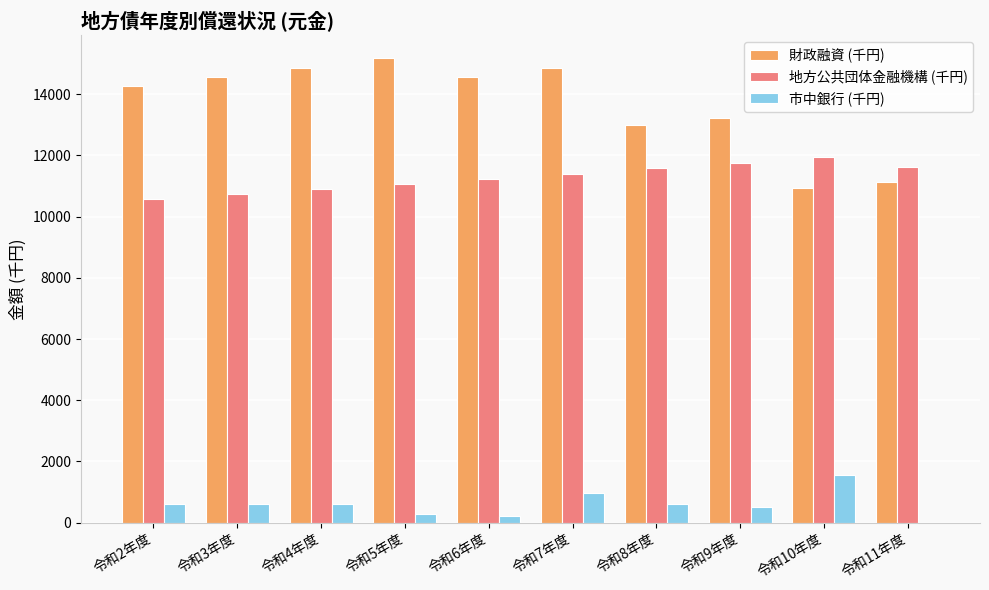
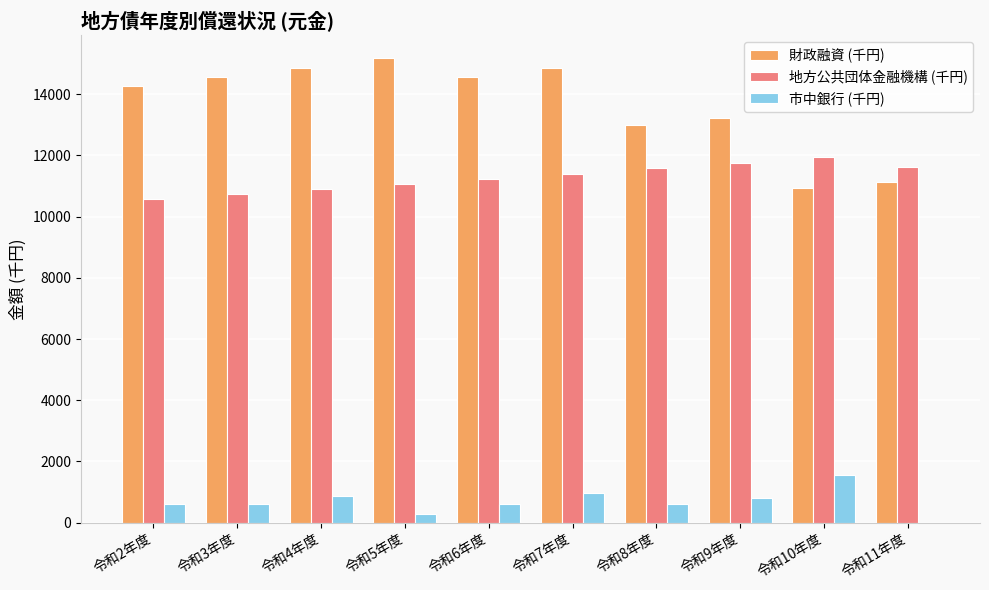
市中銀行 (千円), 令和4年度: 600 -> 900
市中銀行 (千円), 令和6年度: 200 -> 600
市中銀行 (千円), 令和9年度: 500 -> 800
